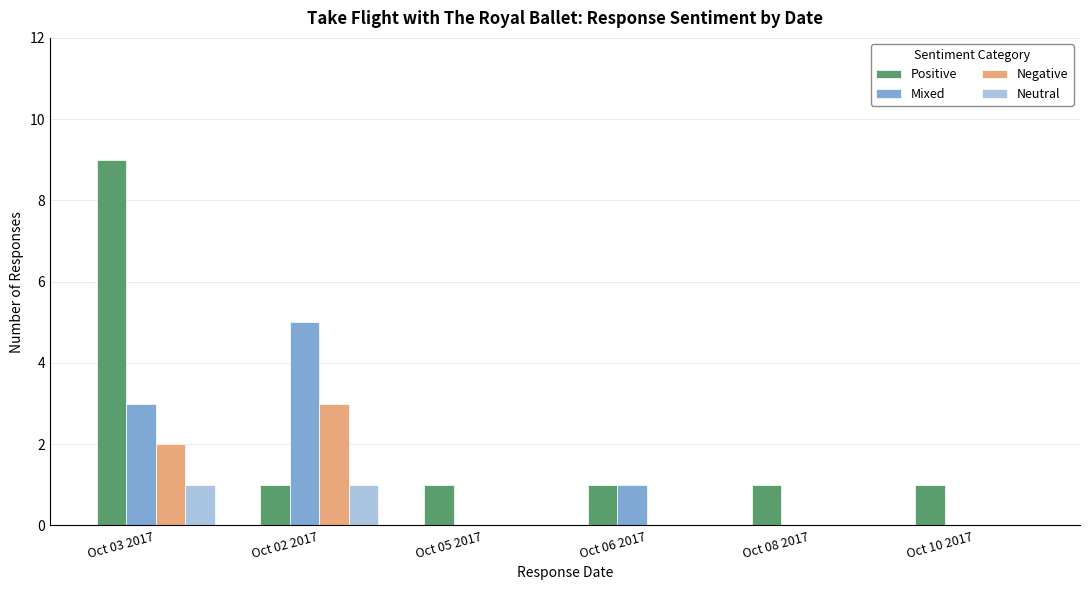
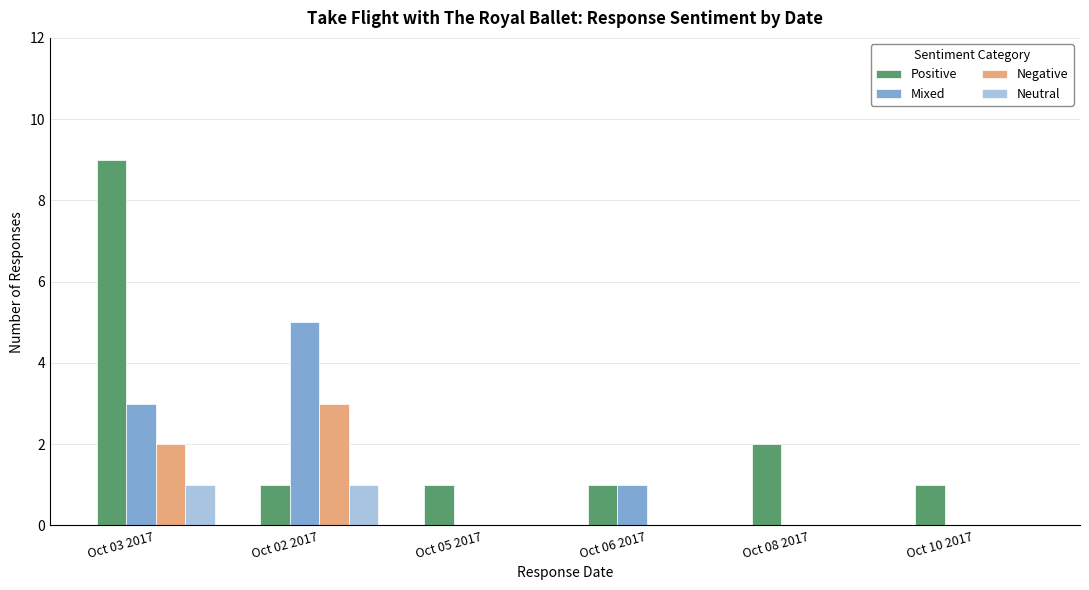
Positive, Oct 08 2017: 1 -> 2
